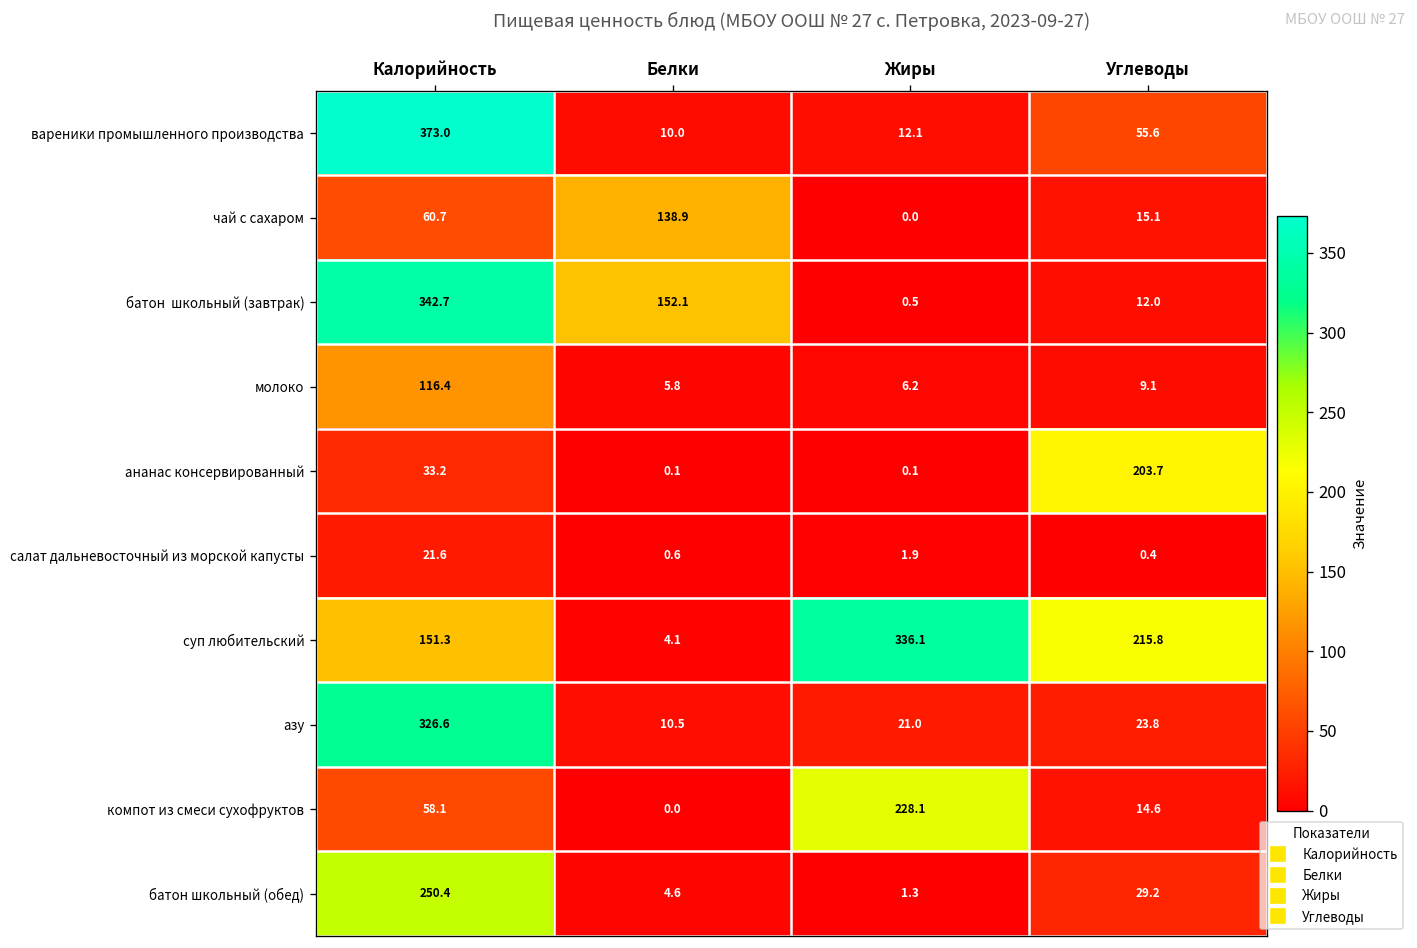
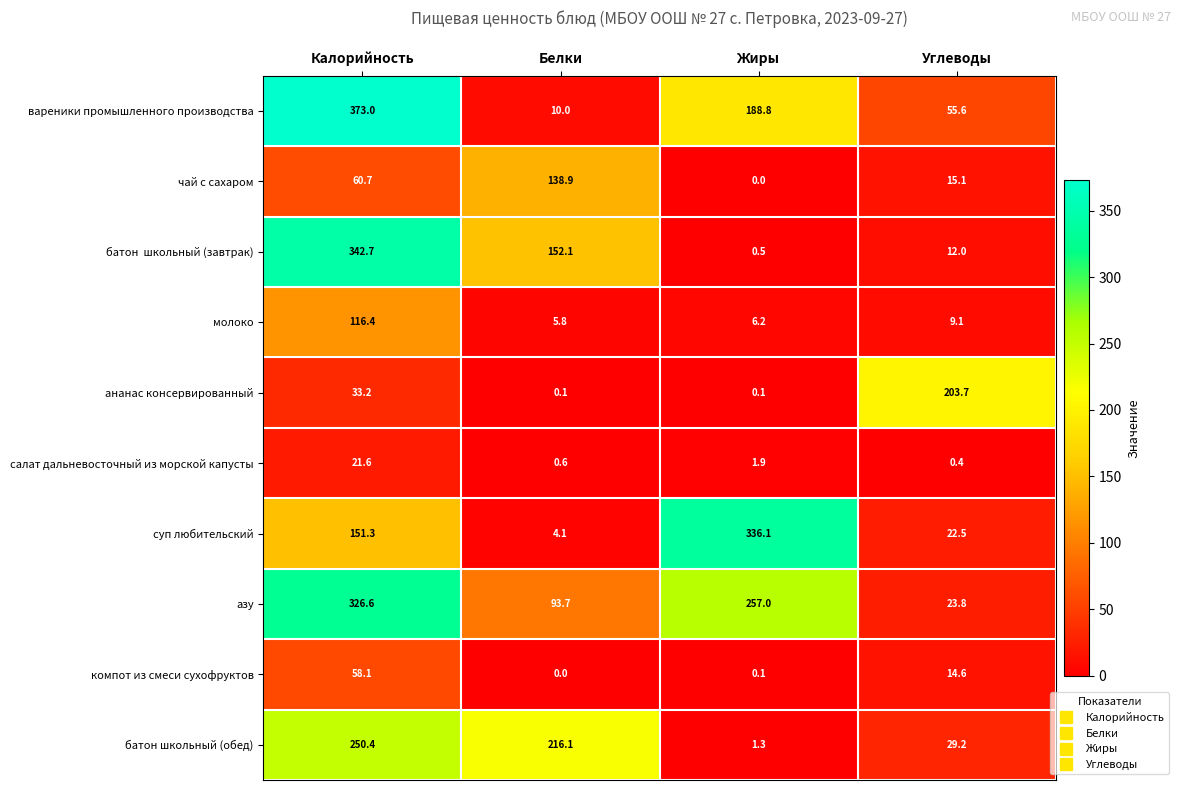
вареники промышленного производства, Жиры: 12.1 -> 188.8
суп любительский, Углеводы: 215.8 -> 22.5
азу, Белки: 10.5 -> 93.7
азу, Жиры: 21.0 -> 257.0
компот из смеси сухофруктов, Жиры: 228.1 -> 0.1
батон школьный (обед), Белки: 4.6 -> 216.1
